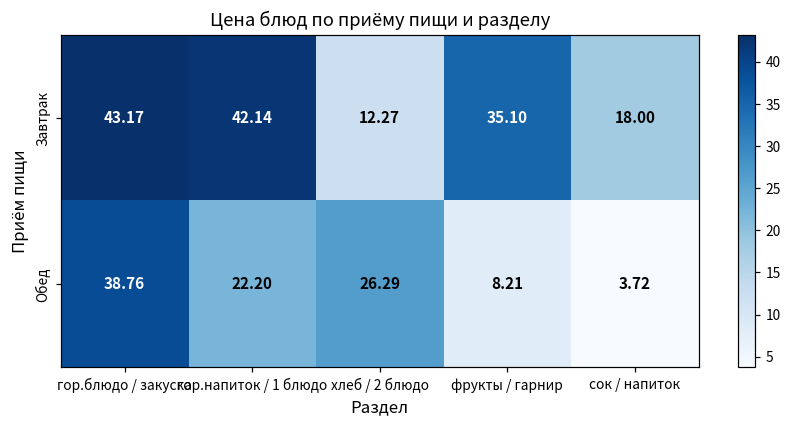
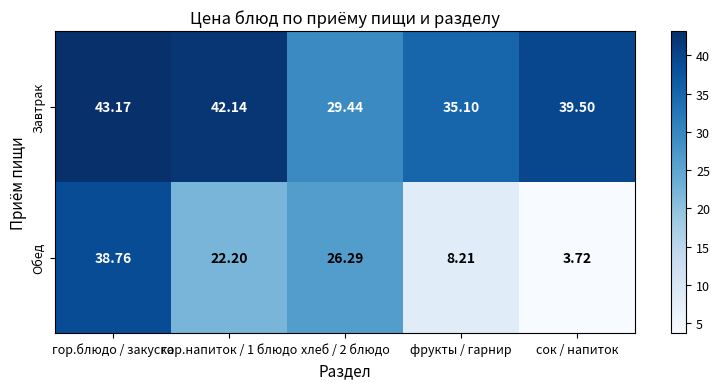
Завтрак, хлеб / 2 блюдо: 12.27 -> 29.44
Завтрак, сок / напиток: 18.00 -> 39.50
